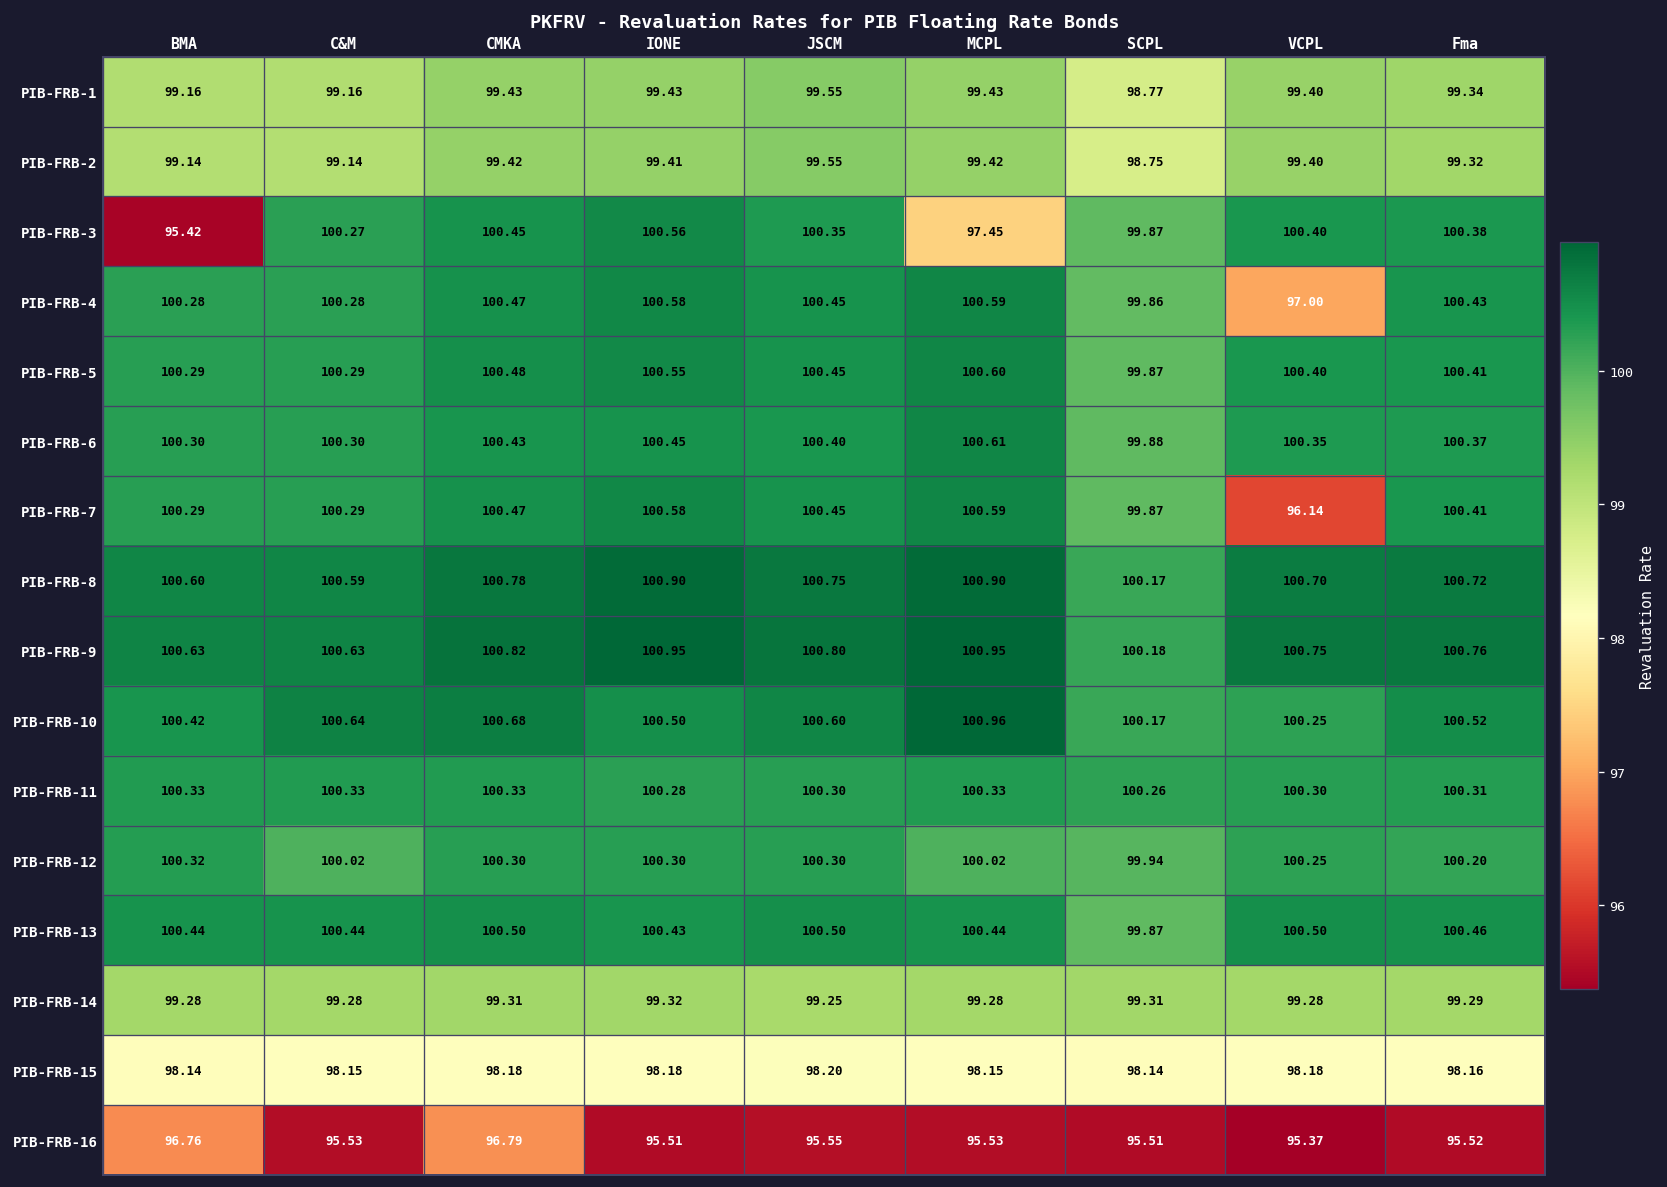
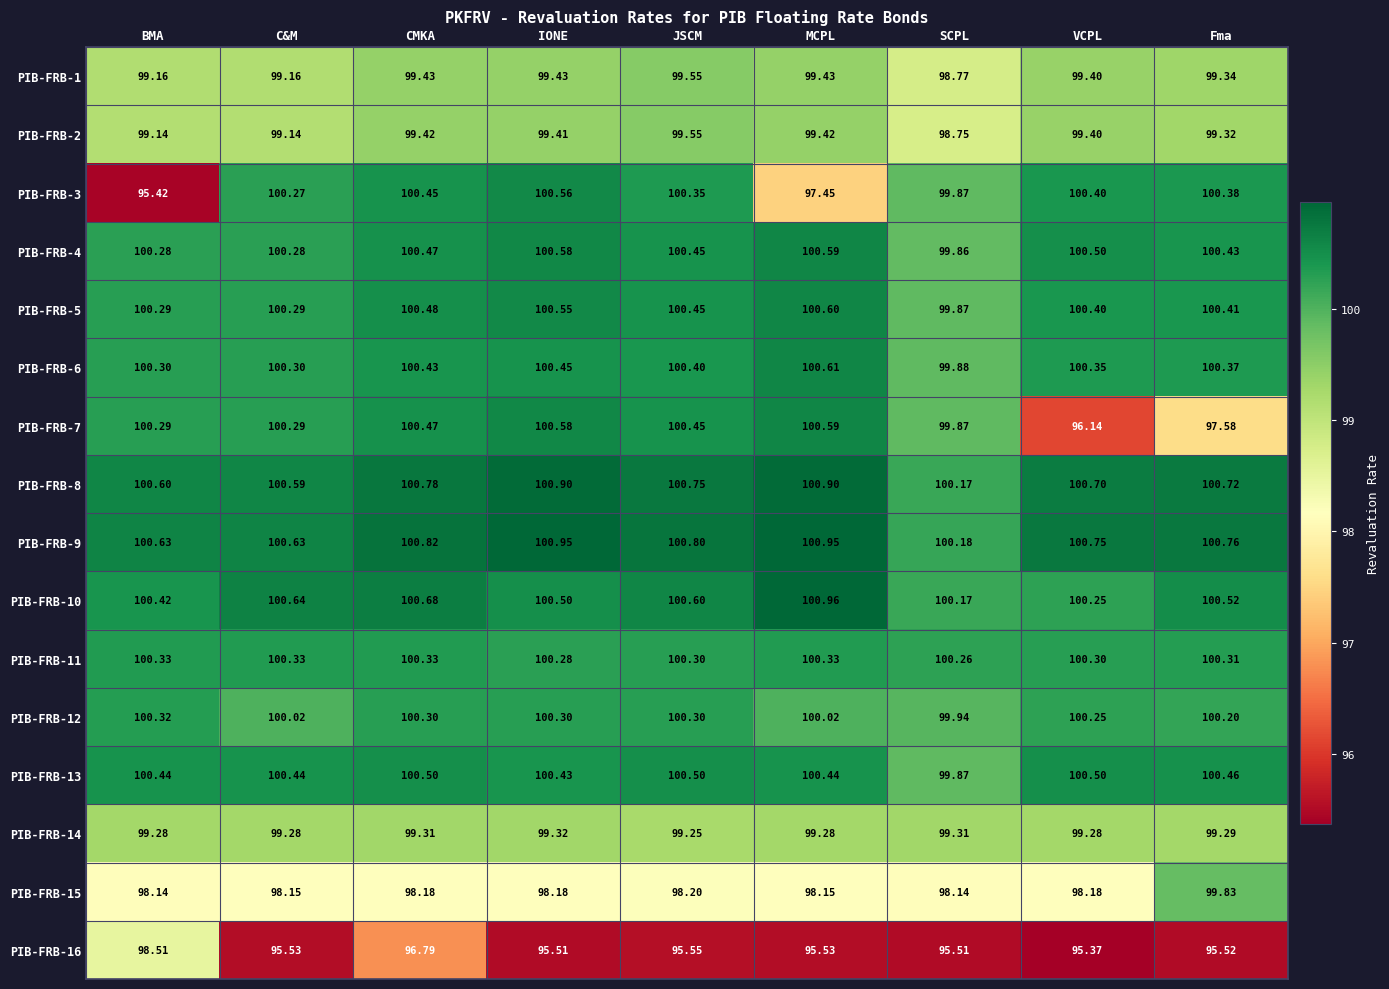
PIB-FRB-4, VCPL: 97.00 -> 100.50
PIB-FRB-7, Fma: 100.41 -> 97.58
PIB-FRB-15, Fma: 98.16 -> 99.83
PIB-FRB-16, BMA: 96.76 -> 98.51
